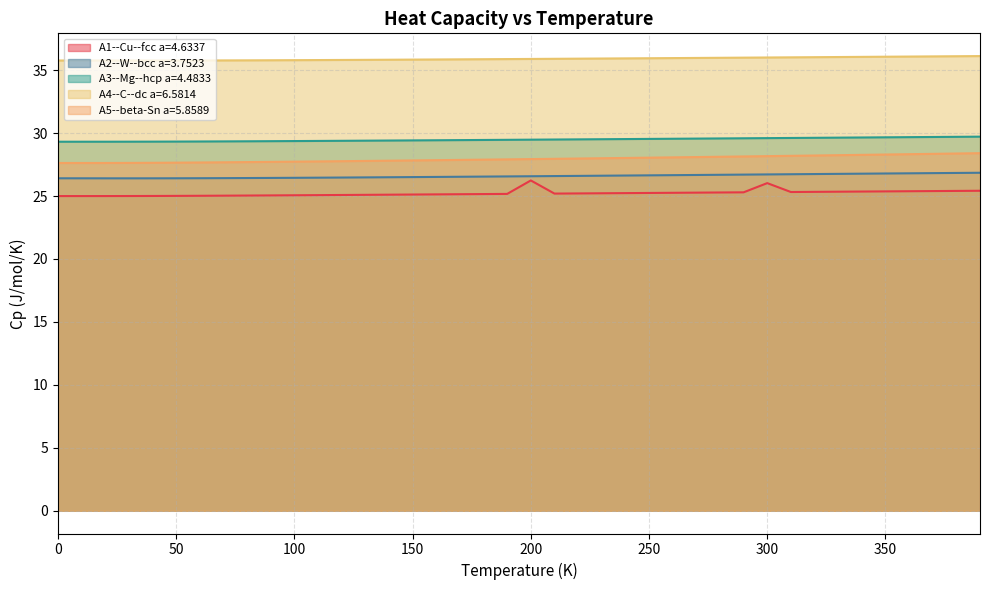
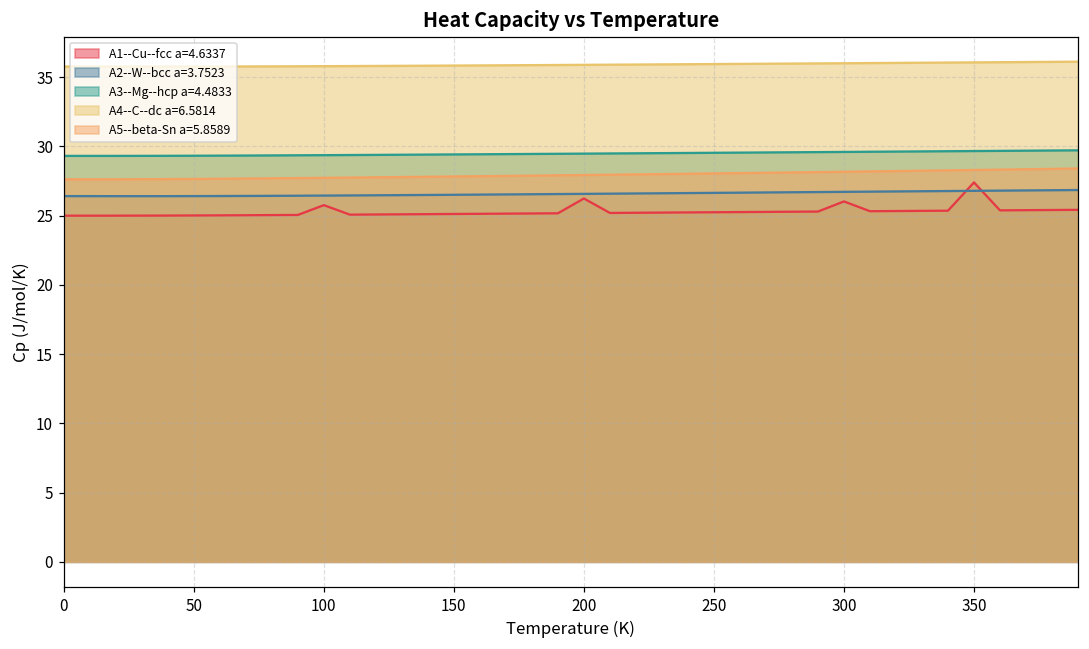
A1--Cu--fcc a=4.6337, 100: 25.1 -> 25.8
A1--Cu--fcc a=4.6337, 350: 25.4 -> 27.4
